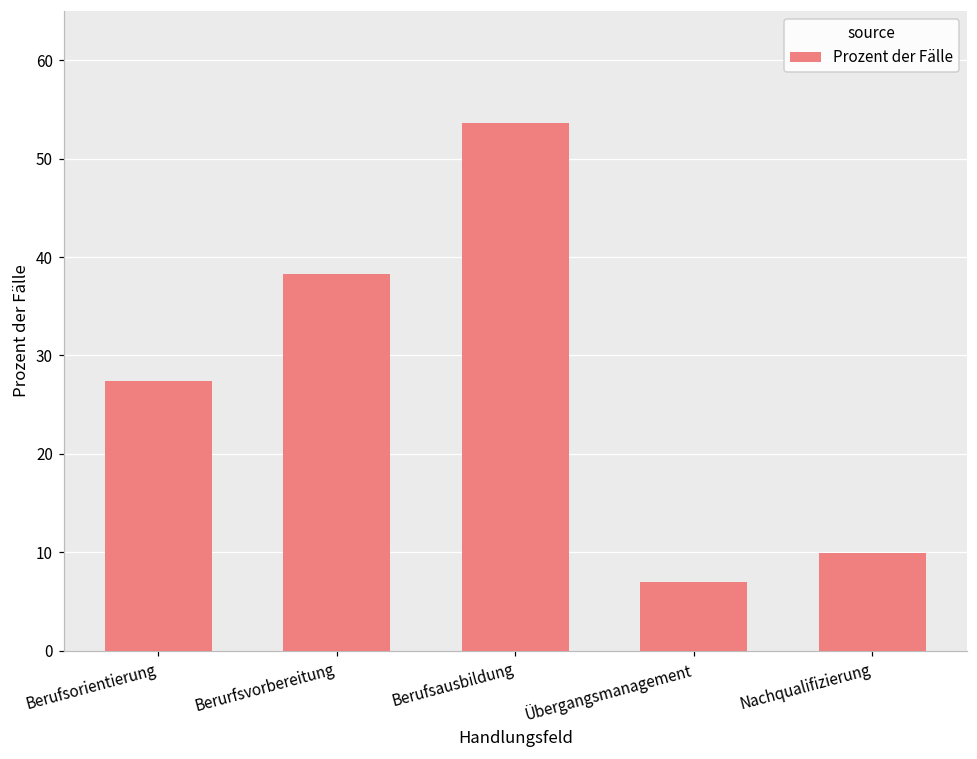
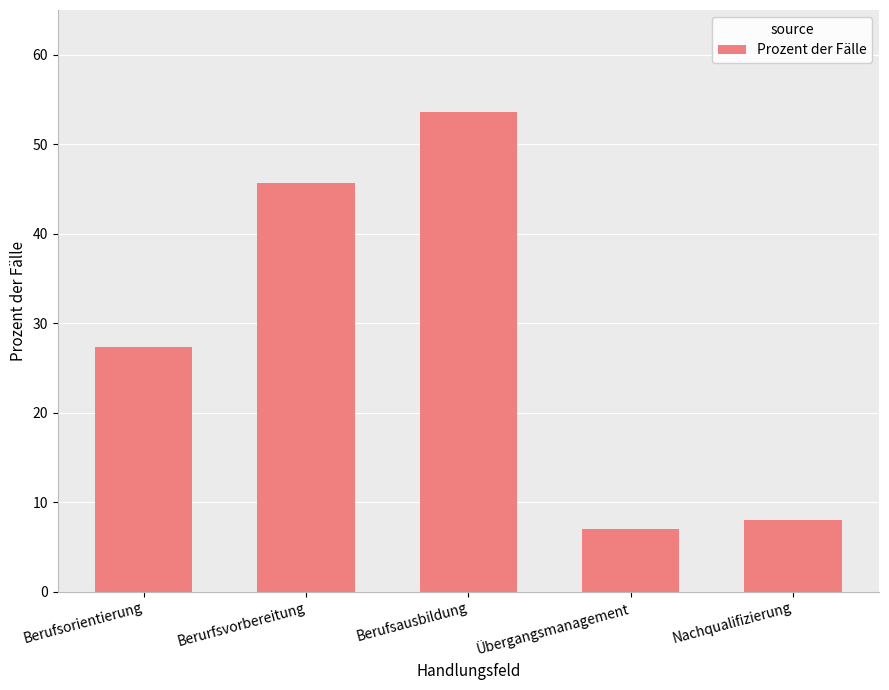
Berurfsvorbereitung: 38 -> 46
Nachqualifizierung: 10 -> 8
